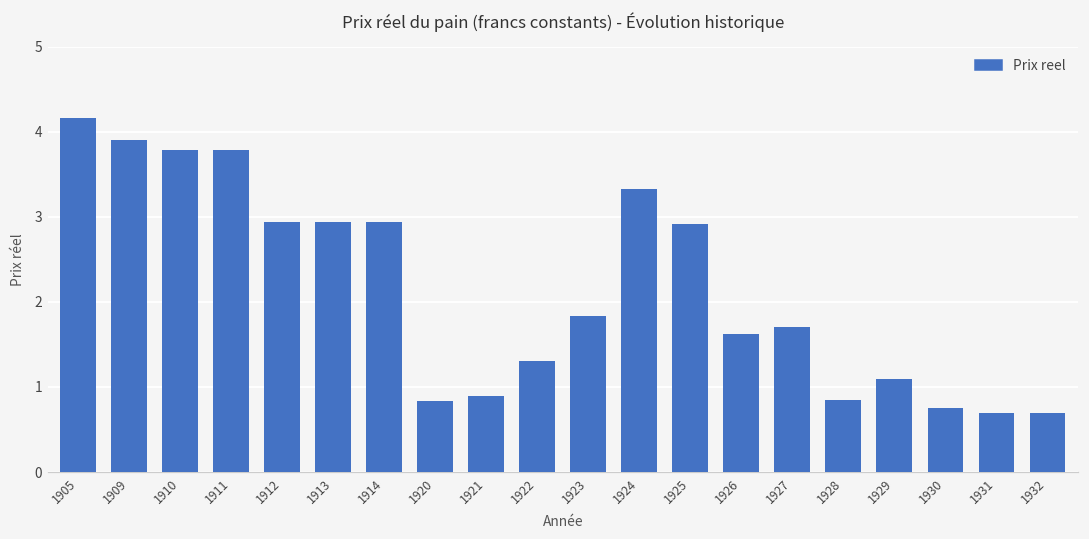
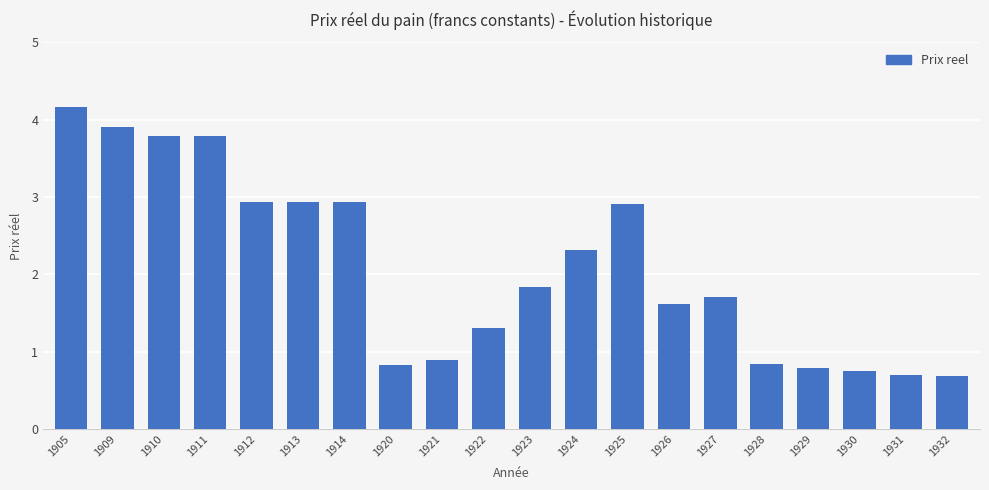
1924: 3.3 -> 2.3
1929: 1.1 -> 0.8
